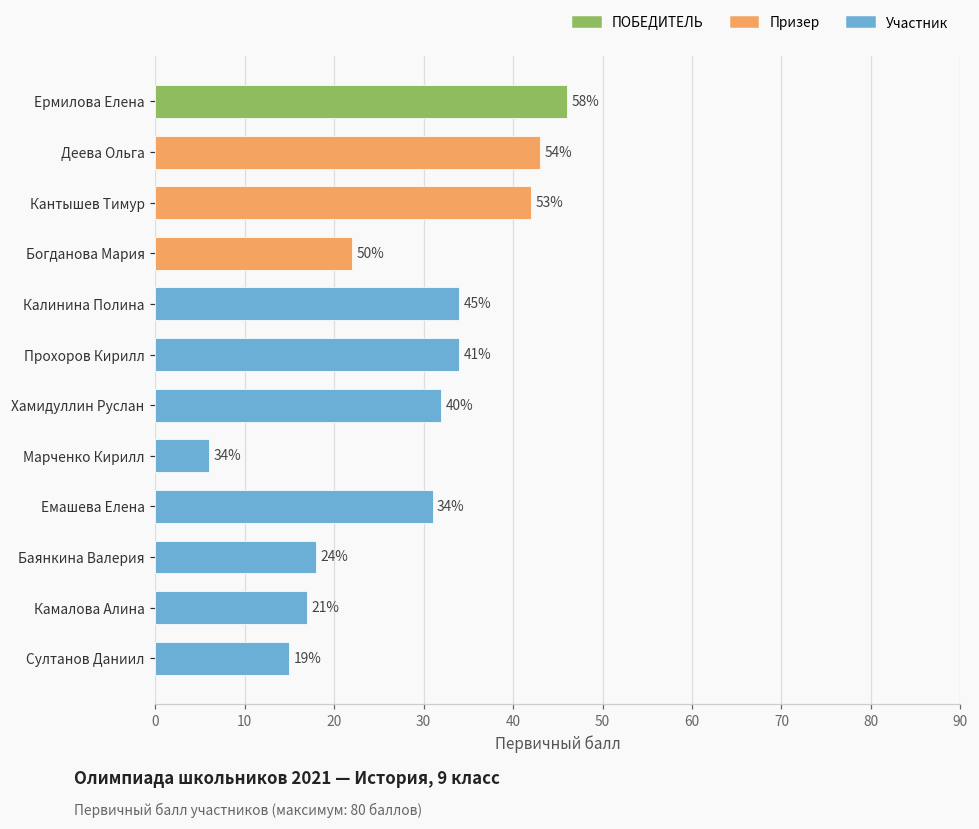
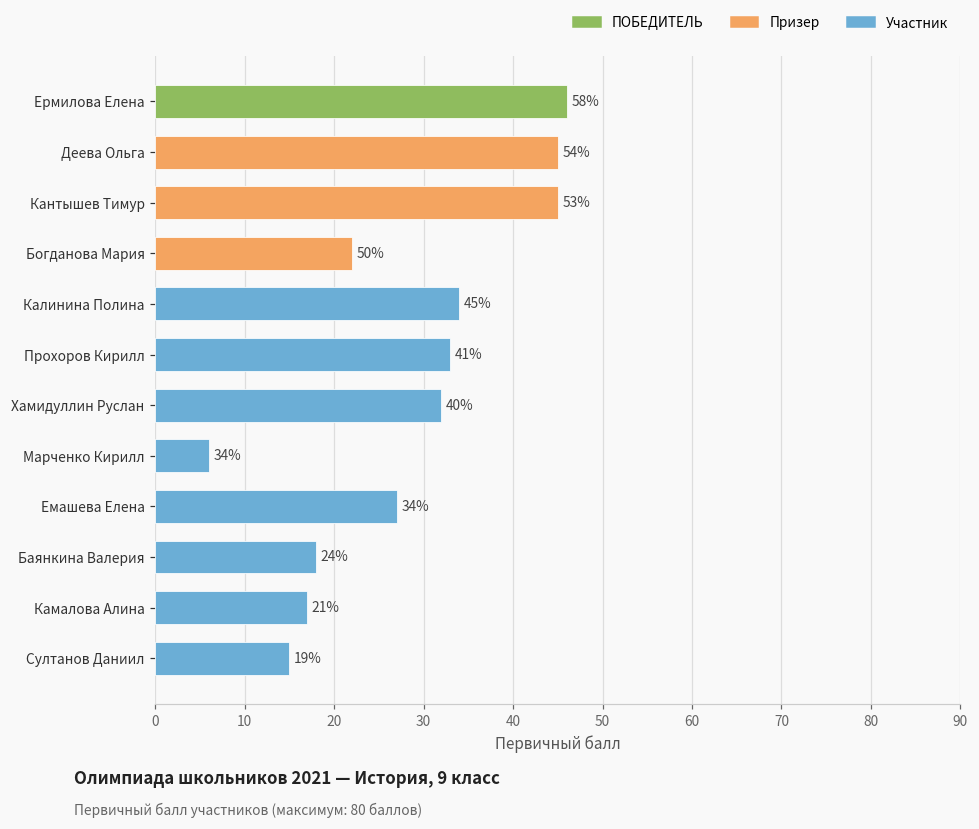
Деева Ольга: 43 -> 45
Кантышев Тимур: 42 -> 45
Прохоров Кирилл: 34 -> 33
Емашева Елена: 31 -> 27
